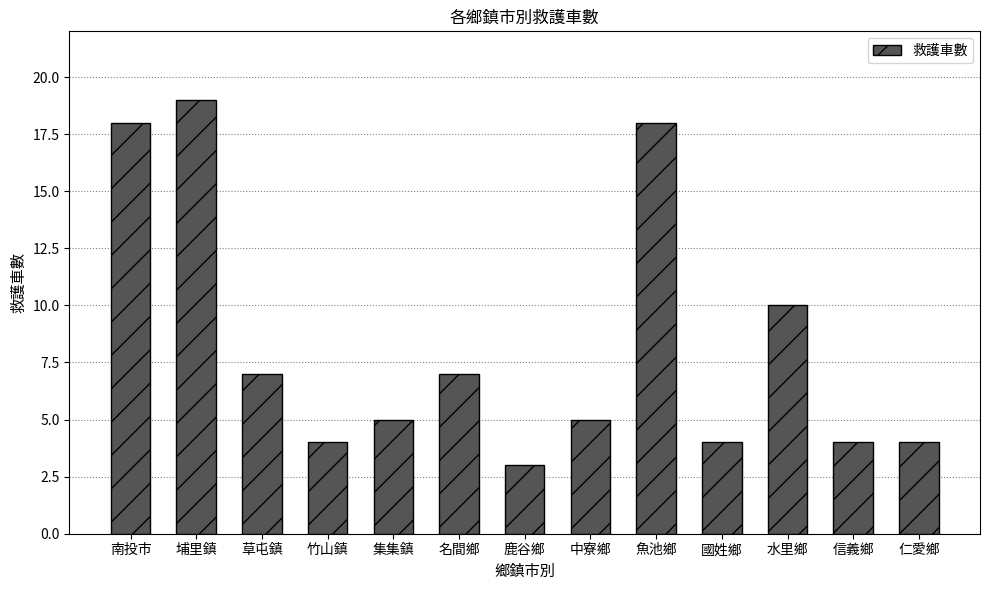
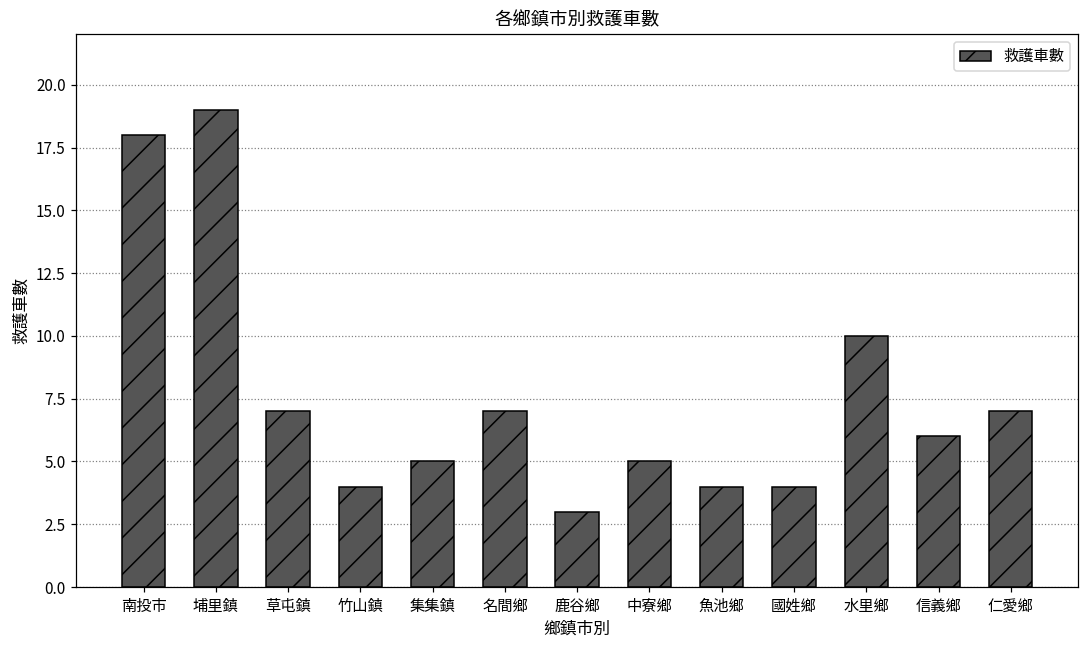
魚池鄉: 18 -> 4
信義鄉: 4 -> 6
仁愛鄉: 4 -> 7
